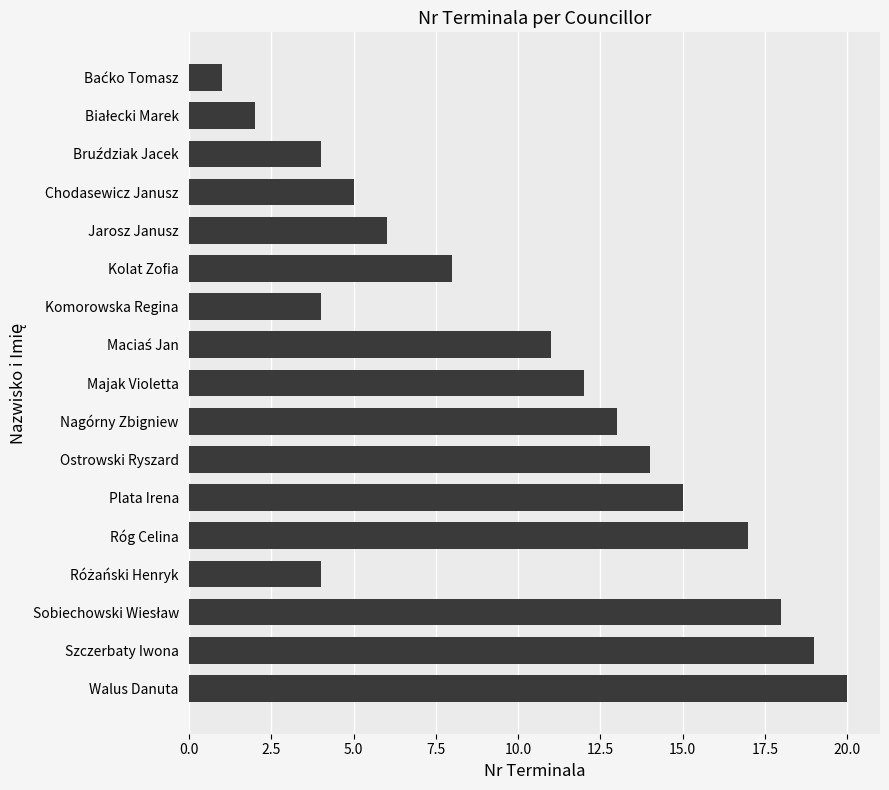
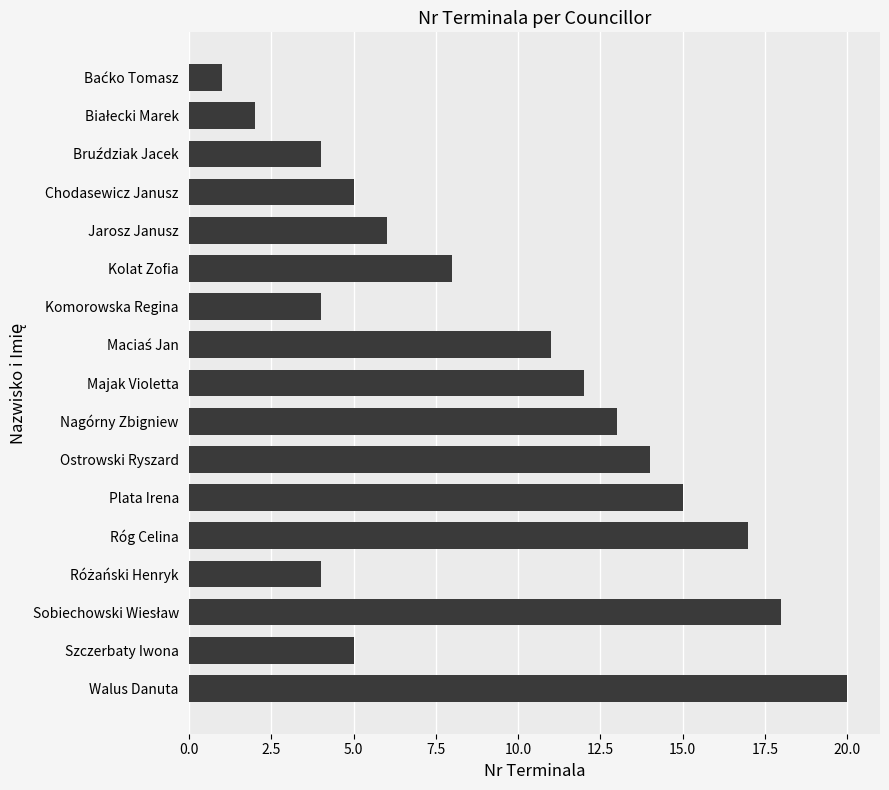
Szczerbaty Iwona: 19 -> 5
